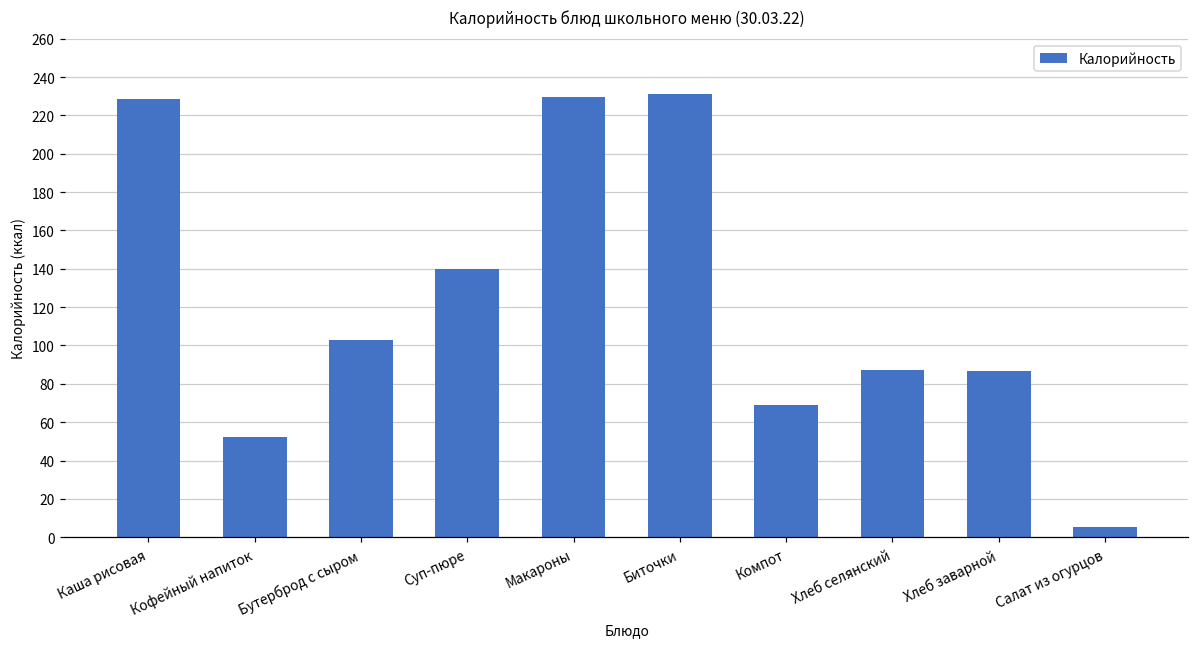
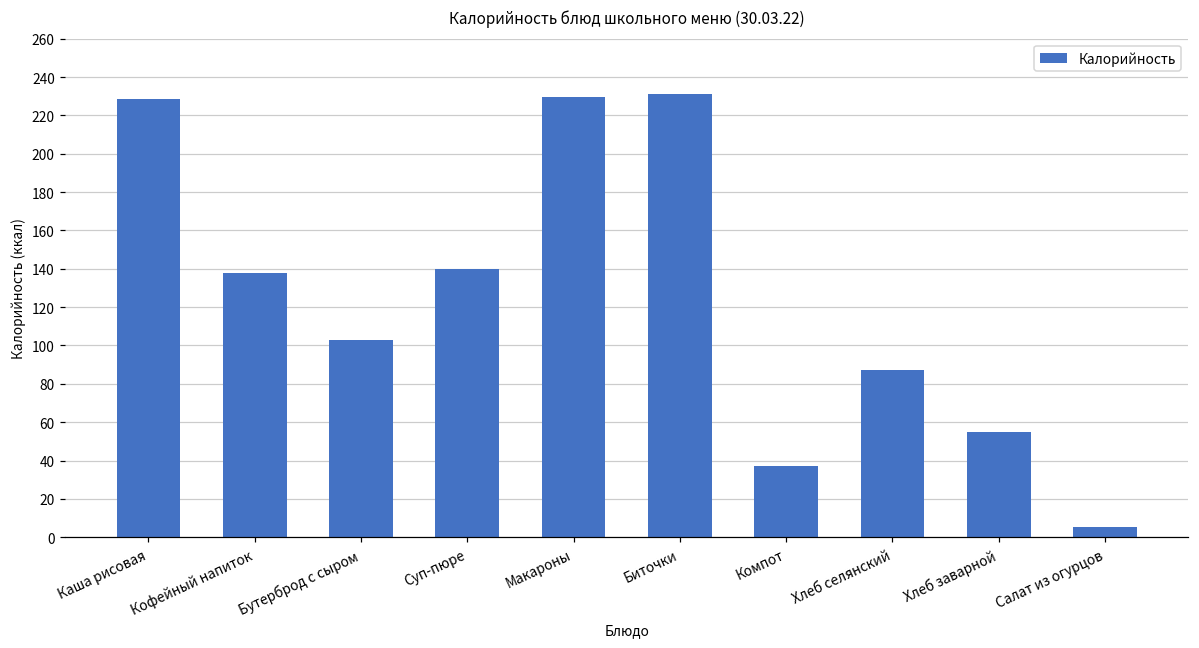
Кофейный напиток: 52 -> 138
Компот: 69 -> 37
Хлеб заварной: 87 -> 55
